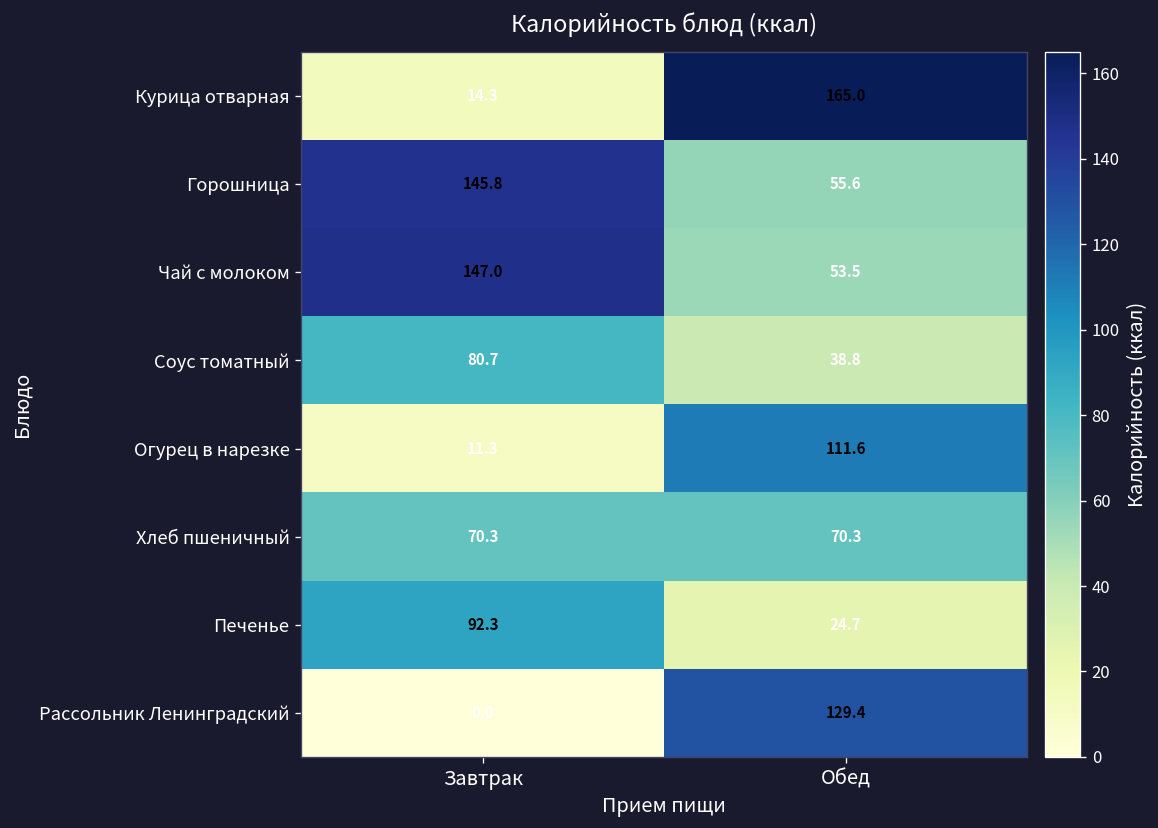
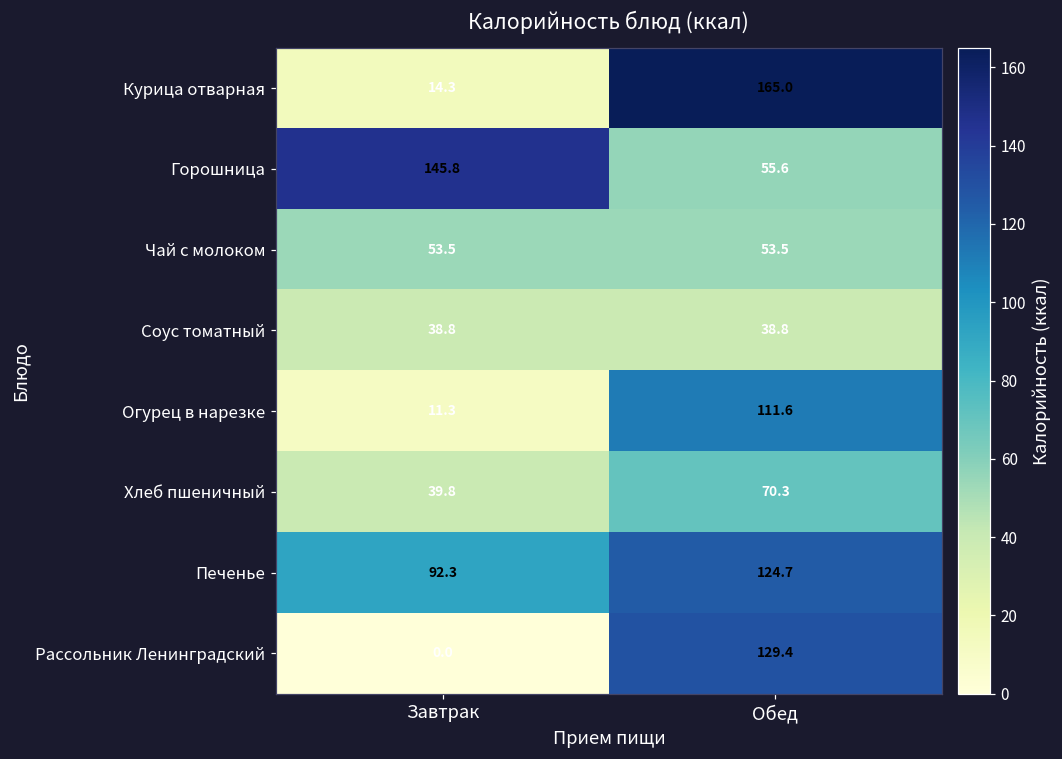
Чай с молоком, Завтрак: 147.0 -> 53.5
Соус томатный, Завтрак: 80.7 -> 38.8
Хлеб пшеничный, Завтрак: 70.3 -> 39.8
Печенье, Обед: 24.7 -> 124.7
